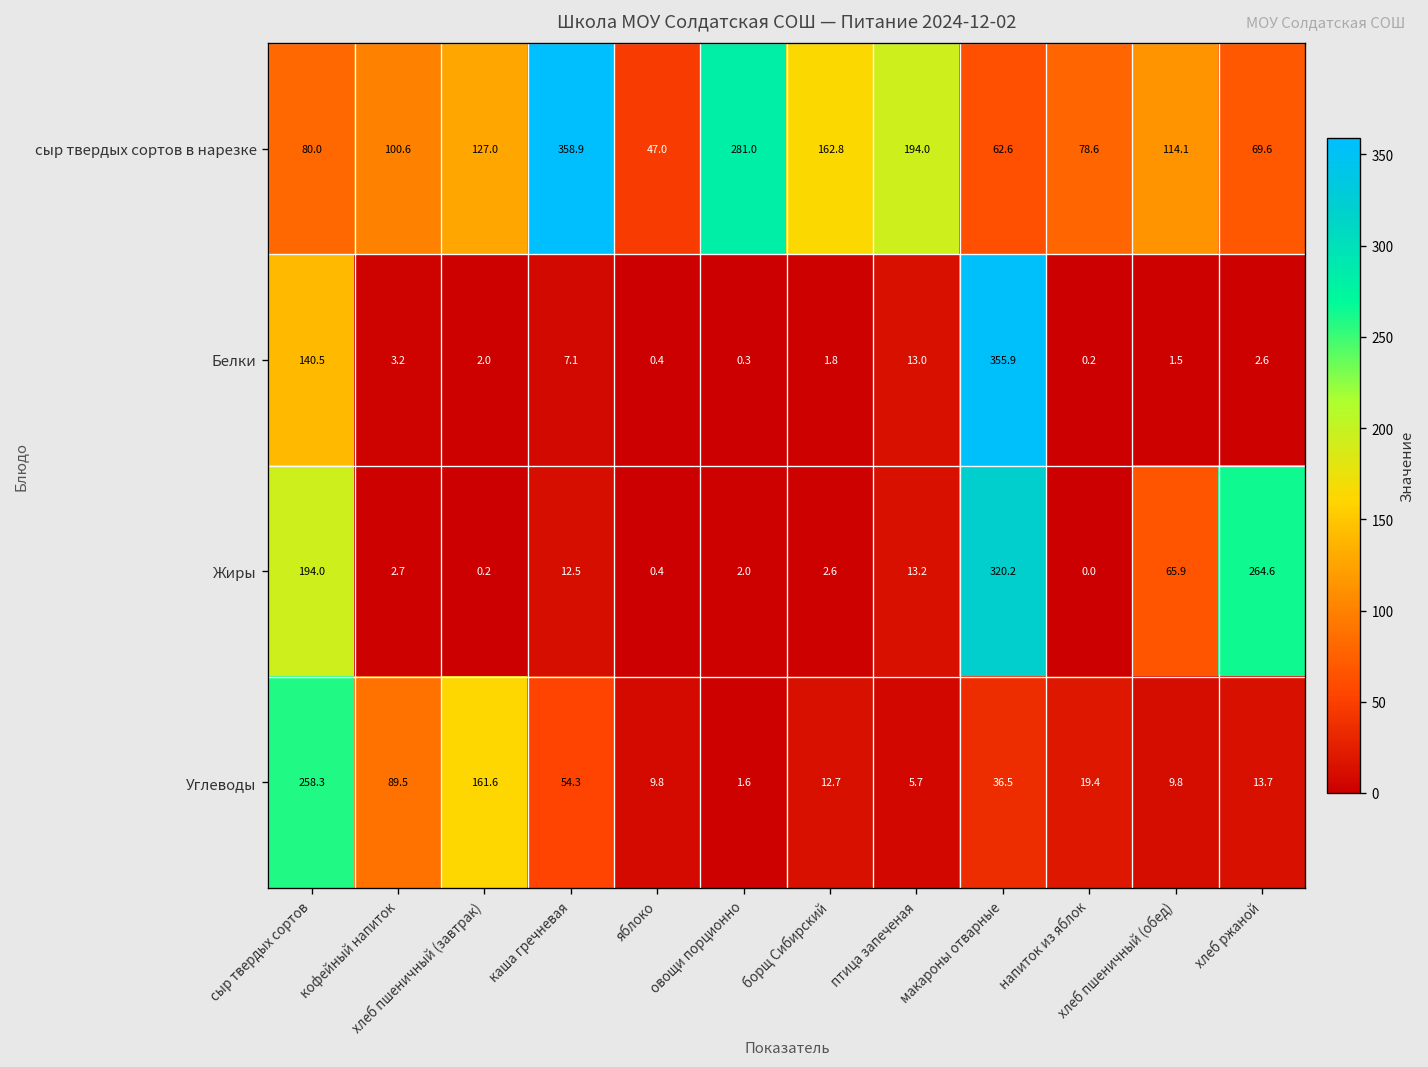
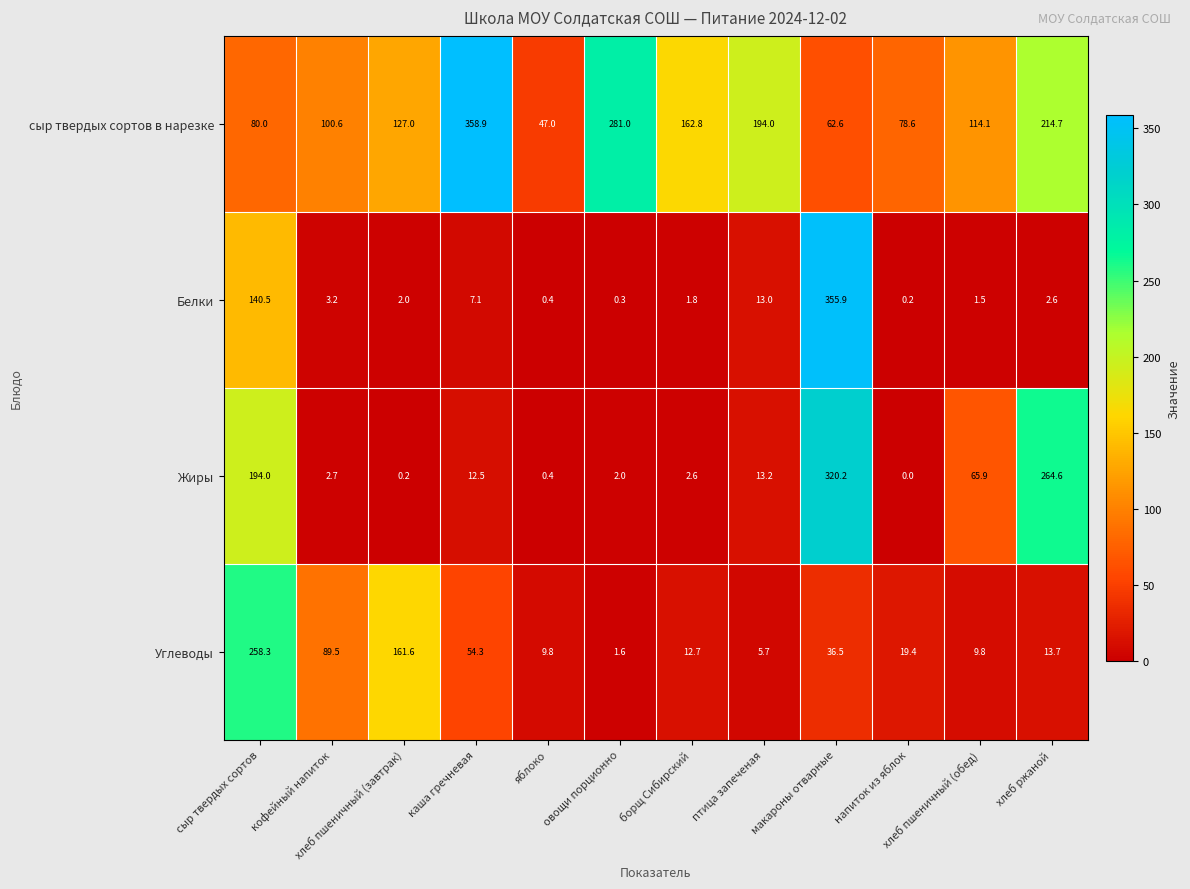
сыр твердых сортов в нарезке, хлеб ржаной: 69.6 -> 214.7
